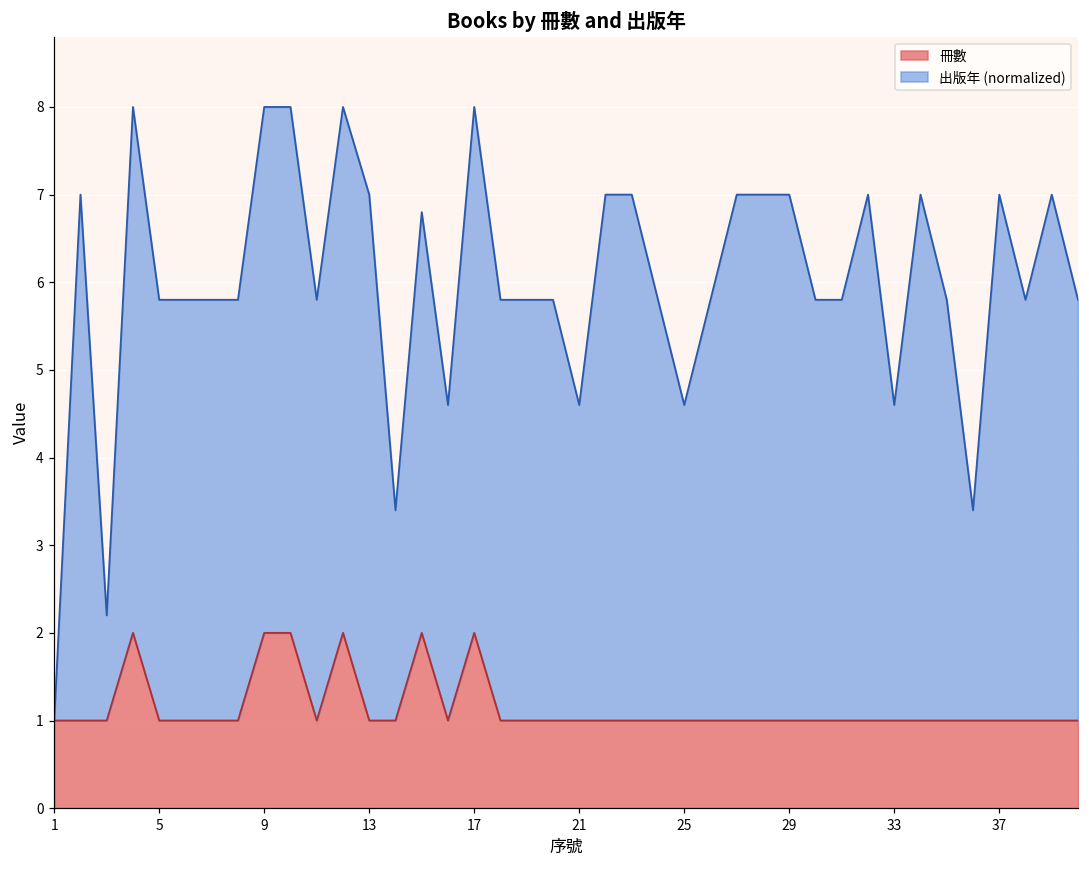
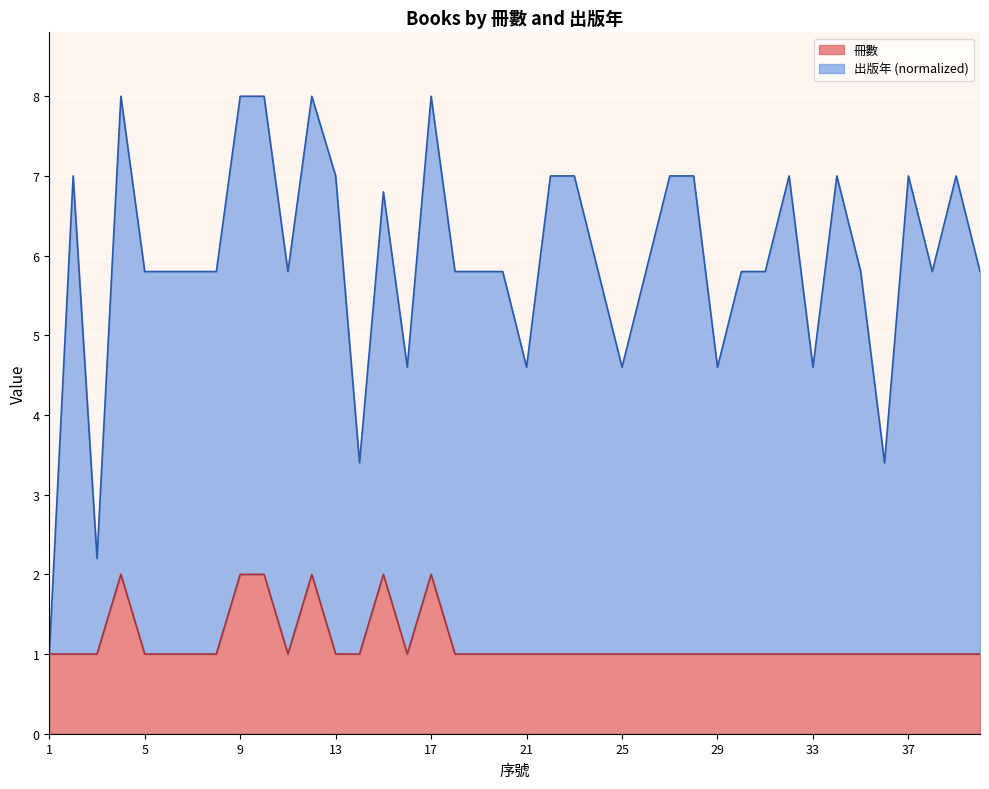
出版年 (normalized), 29: 6.0 -> 3.6
